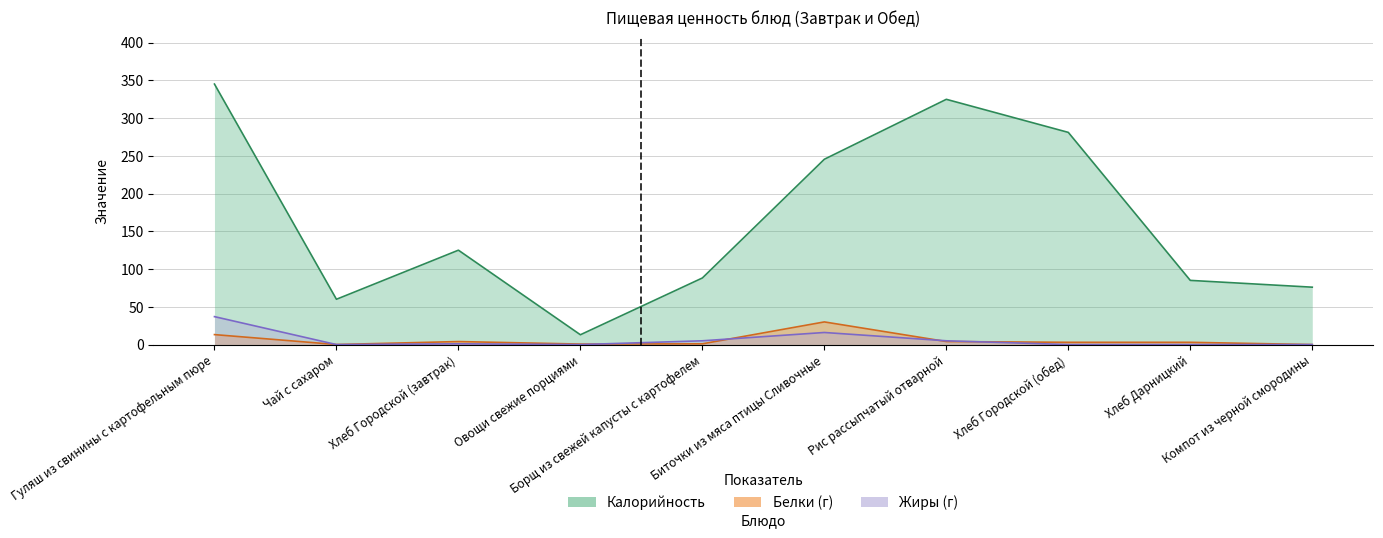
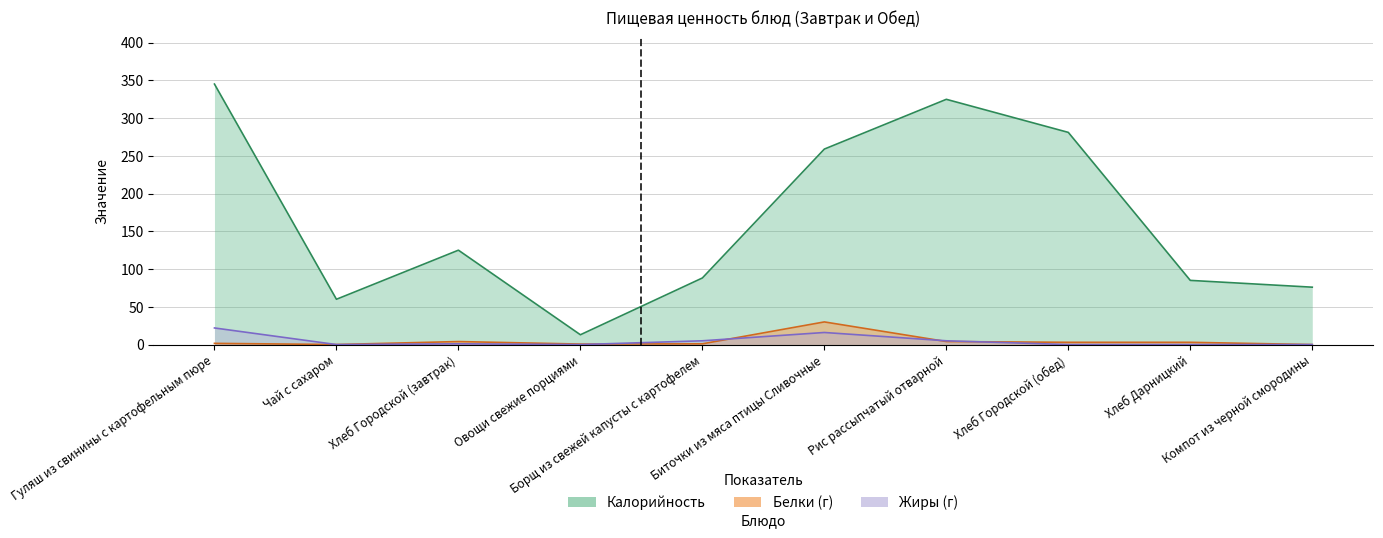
Белки (г), Гуляш из свинины с картофельным пюре: 10 -> 0
Жиры (г), Гуляш из свинины с картофельным пюре: 40 -> 20
Калорийность, Биточки из мяса птицы Сливочные: 250 -> 260
